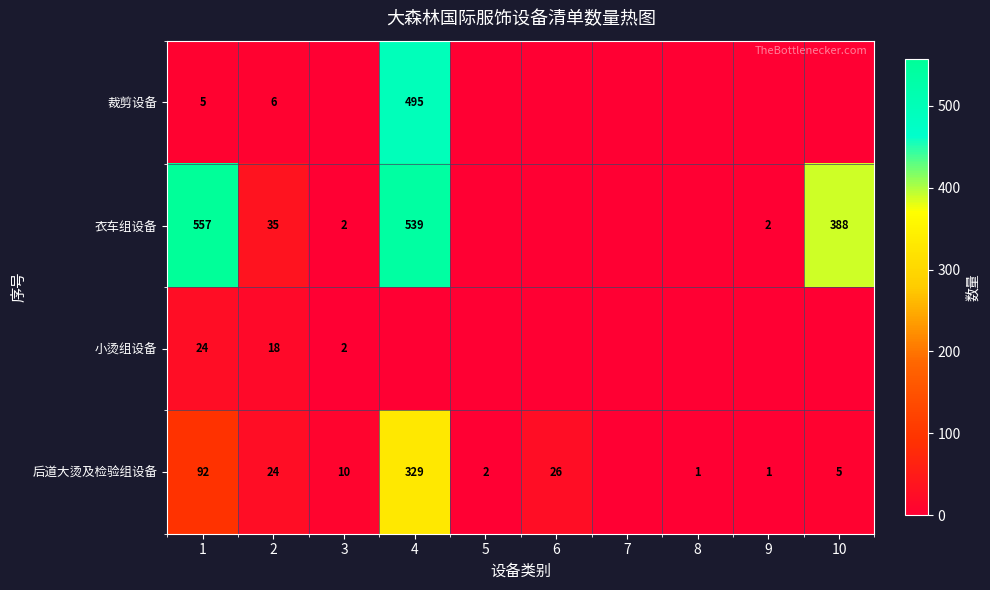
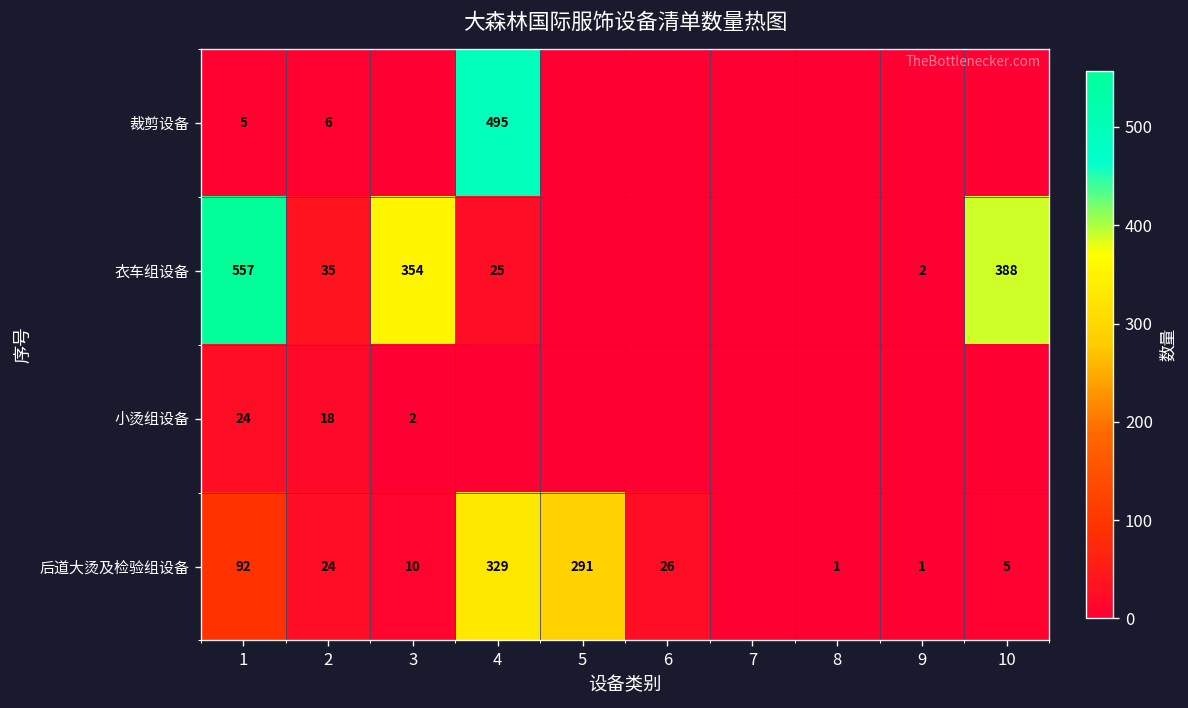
衣车组设备, 3: 2 -> 354
衣车组设备, 4: 539 -> 25
后道大烫及检验组设备, 5: 2 -> 291
